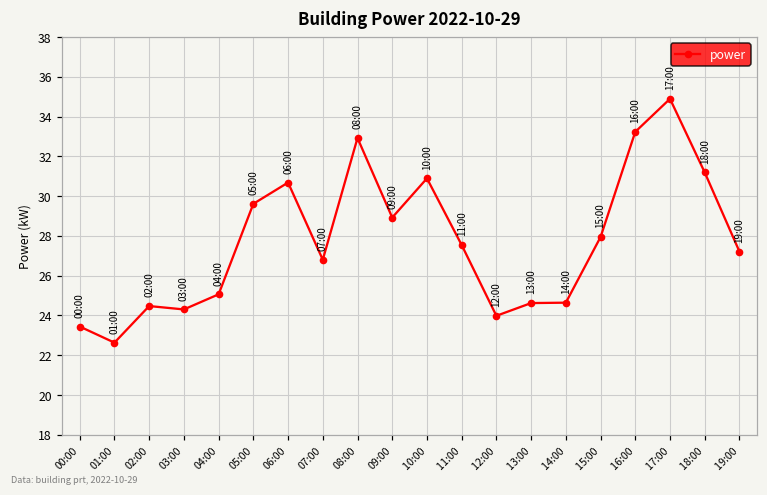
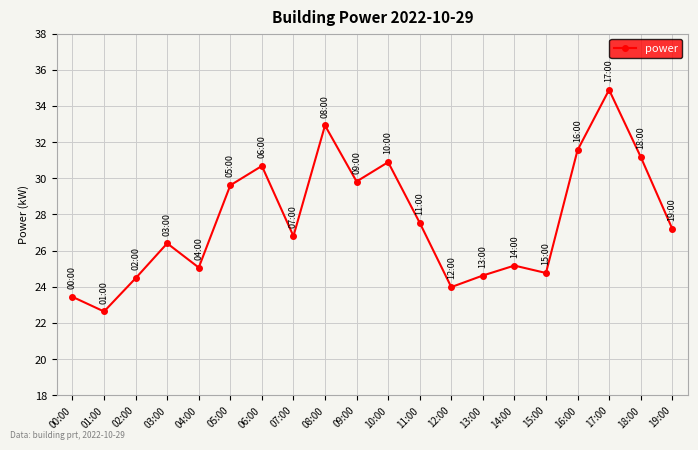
03:00: 24.3 -> 26.4
09:00: 28.9 -> 29.8
14:00: 24.6 -> 25.2
15:00: 27.9 -> 24.8
16:00: 33.2 -> 31.6
